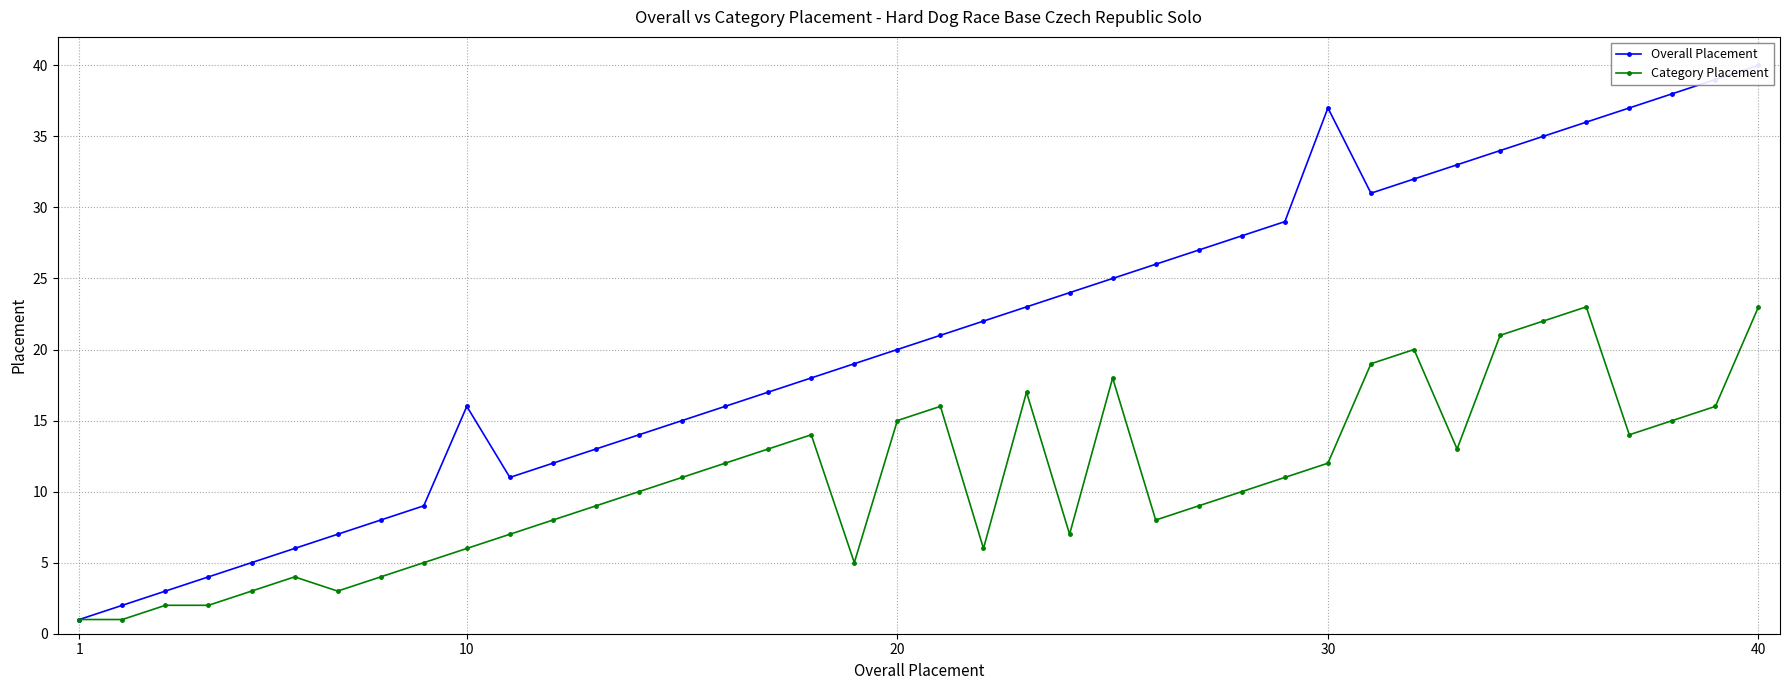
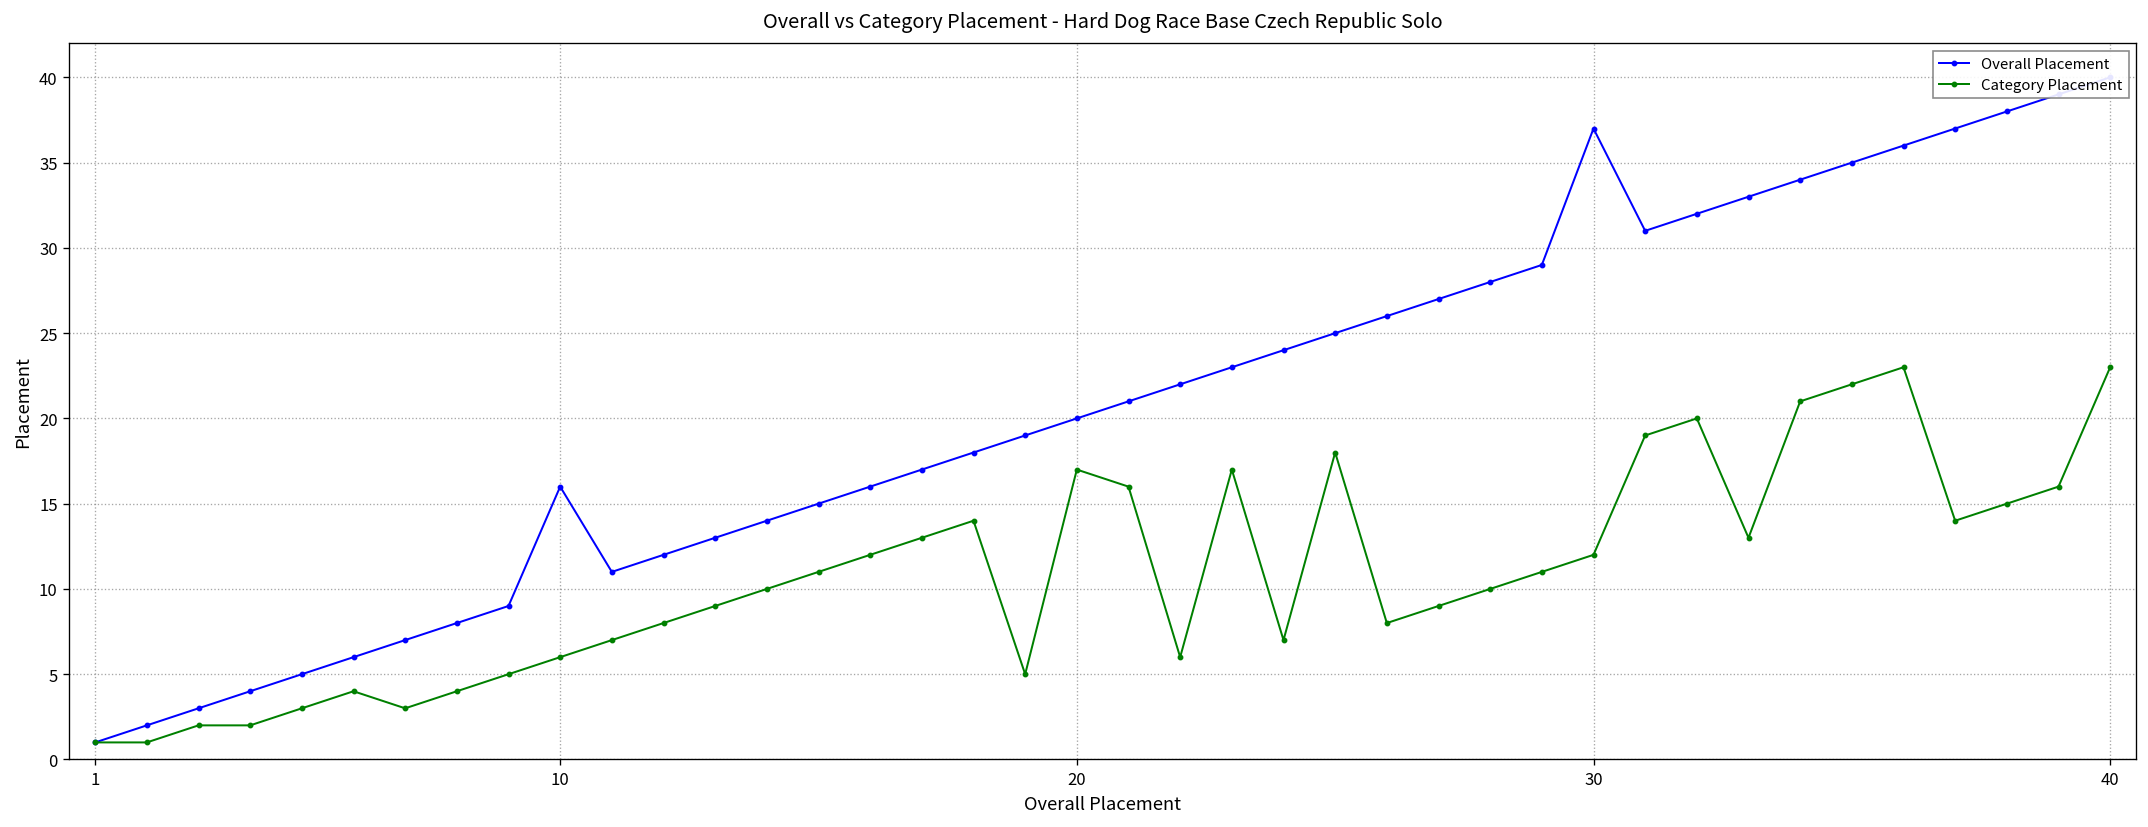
Category Placement, 20: 15 -> 17
